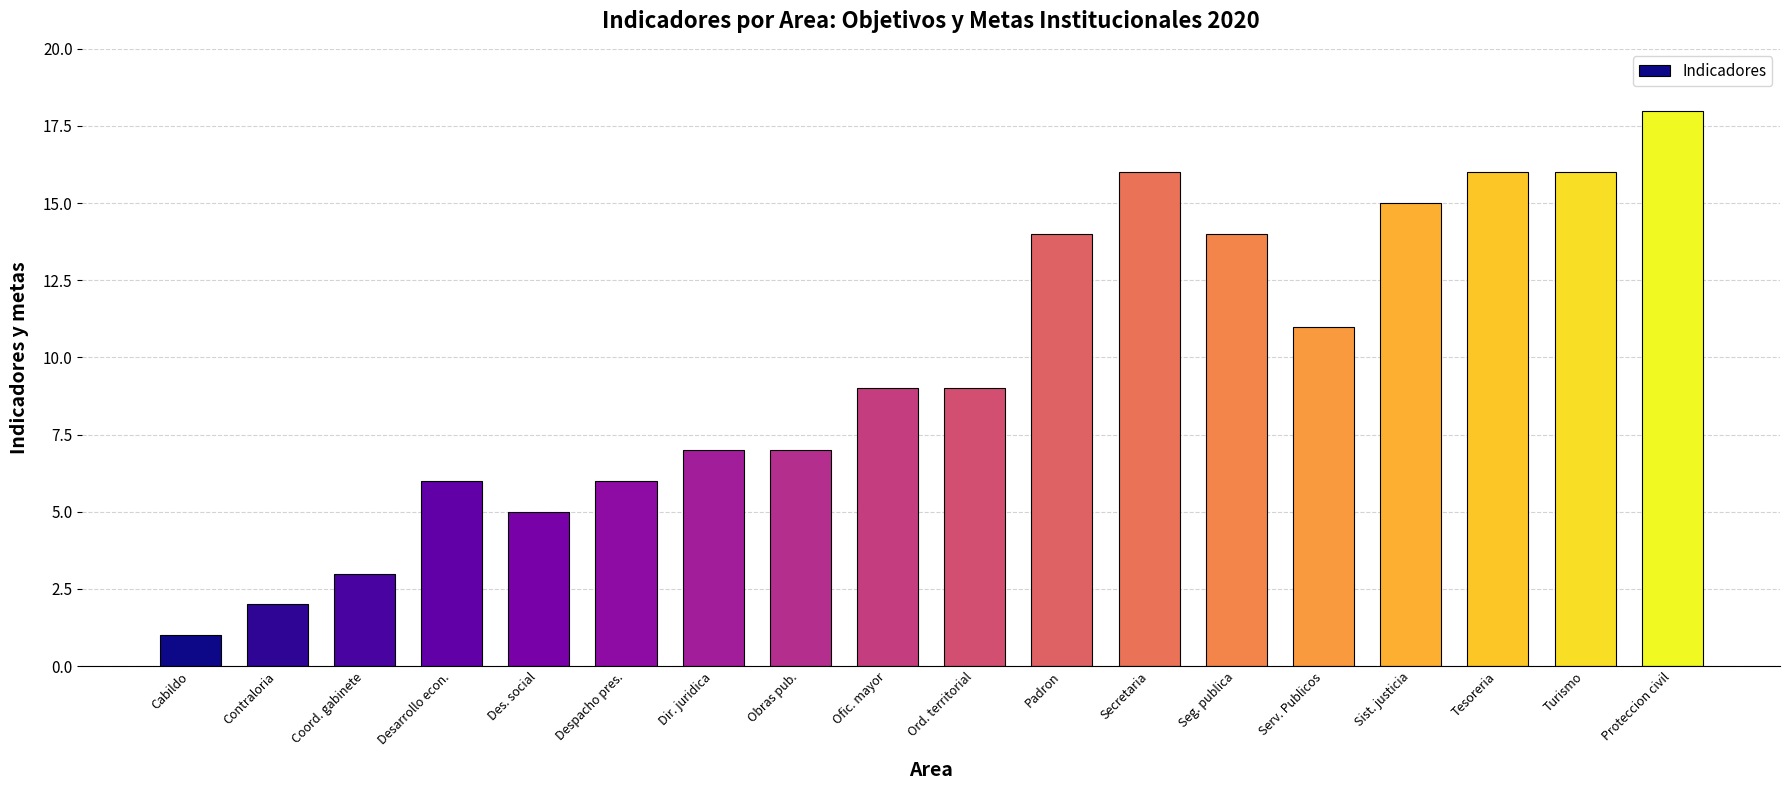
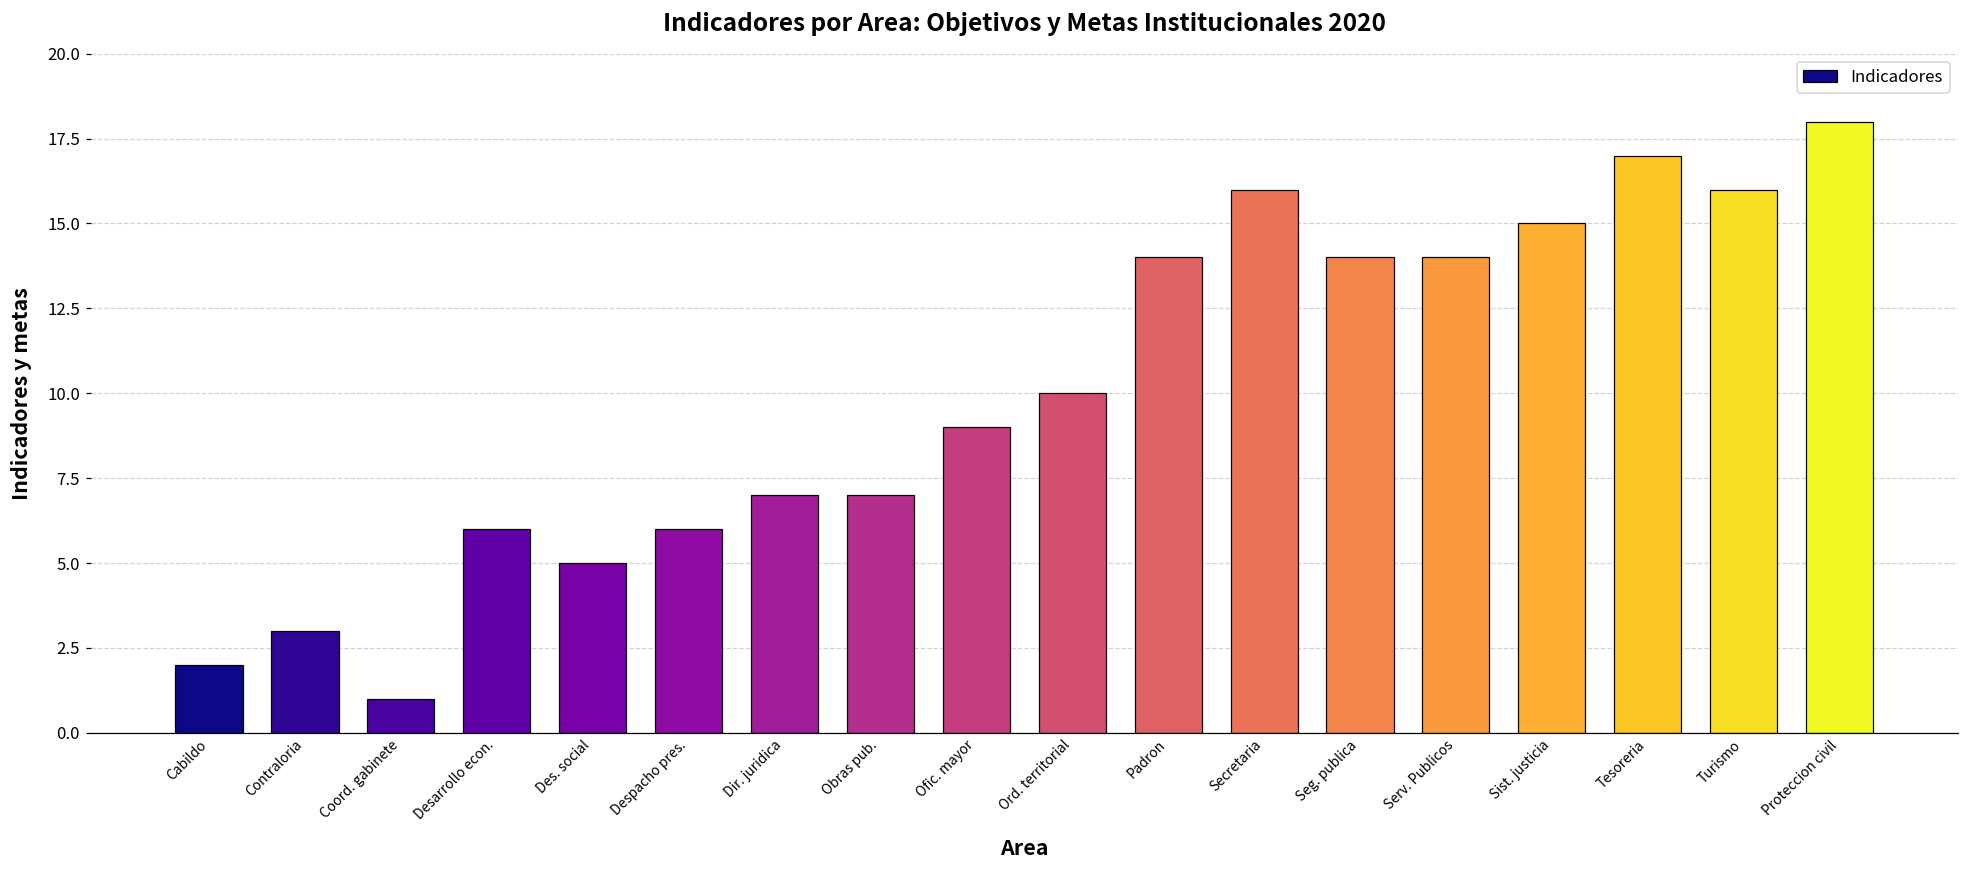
Cabildo: 1 -> 2
Contraloria: 2 -> 3
Coord. gabinete: 3 -> 1
Ord. territorial: 9 -> 10
Serv. Publicos: 11 -> 14
Tesoreria: 16 -> 17
